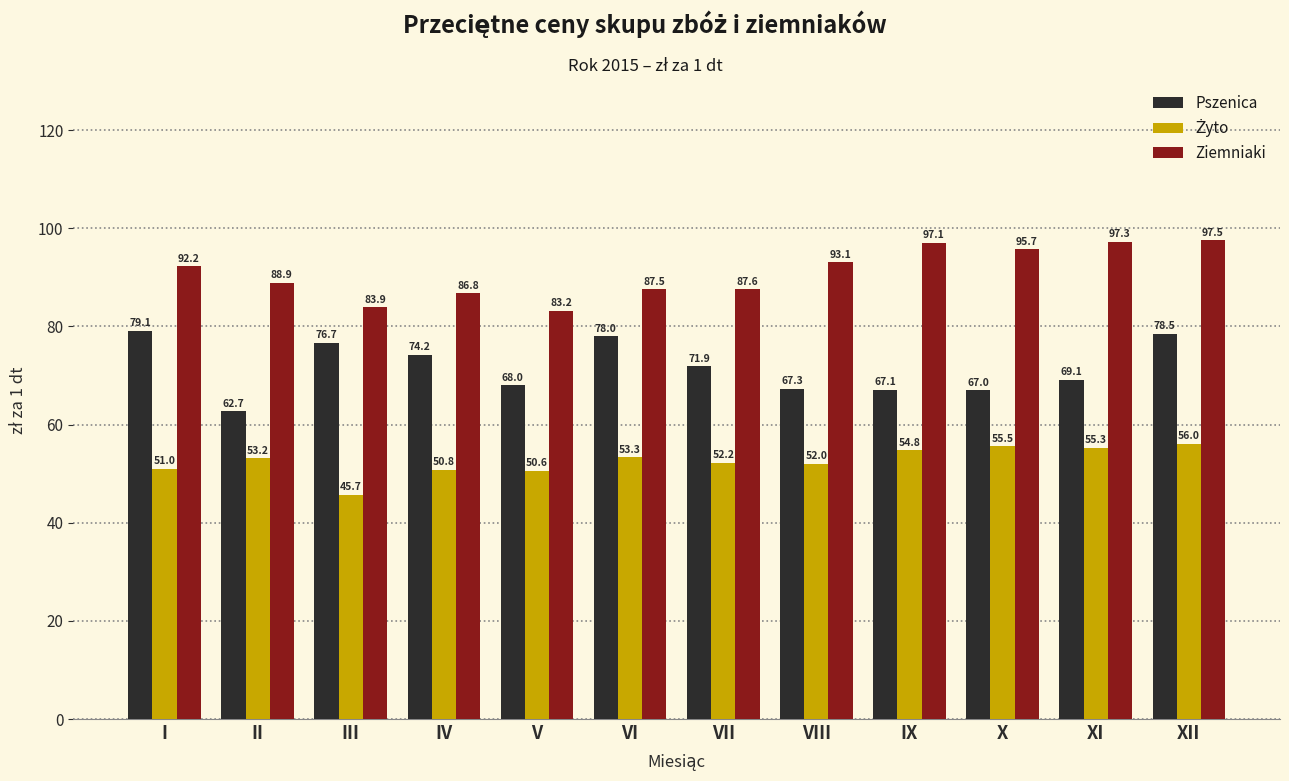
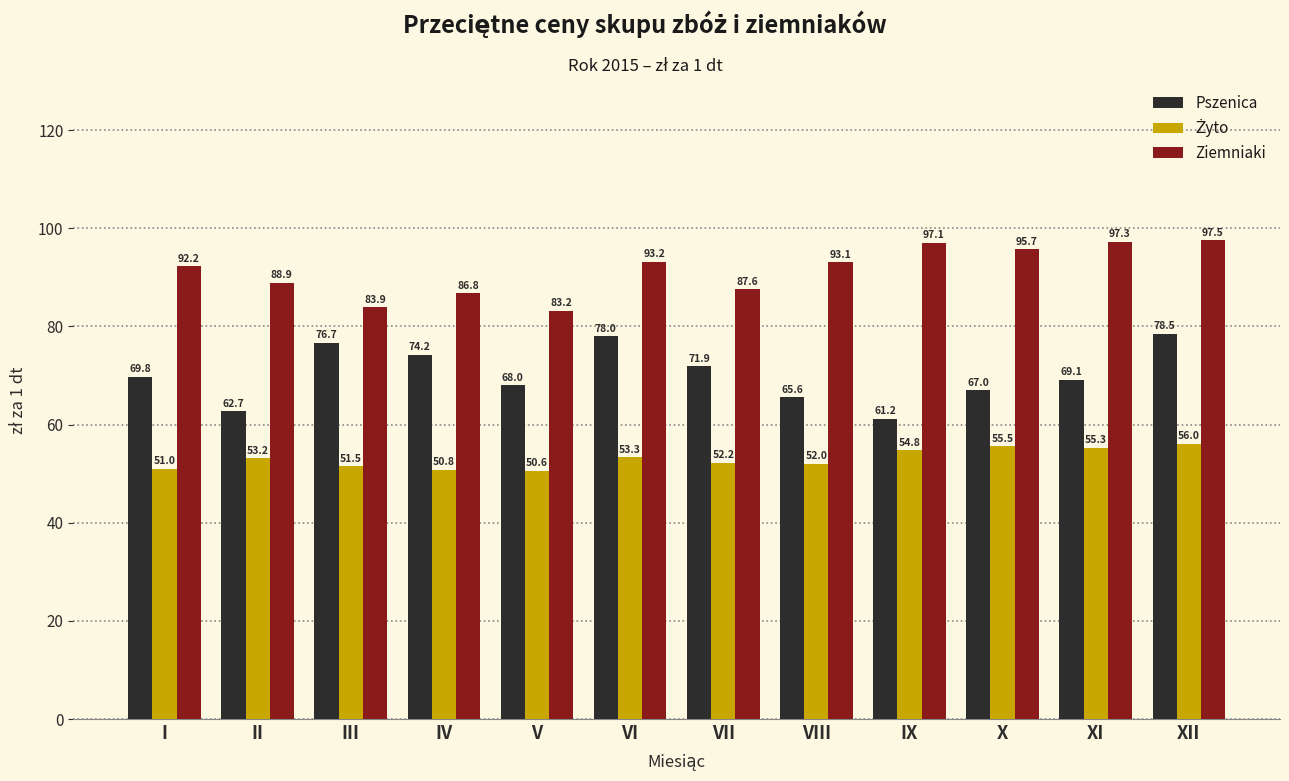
Pszenica, I: 79.1 -> 69.8
Żyto, III: 45.7 -> 51.5
Ziemniaki, VI: 87.5 -> 93.2
Pszenica, VIII: 67.3 -> 65.6
Pszenica, IX: 67.1 -> 61.2
